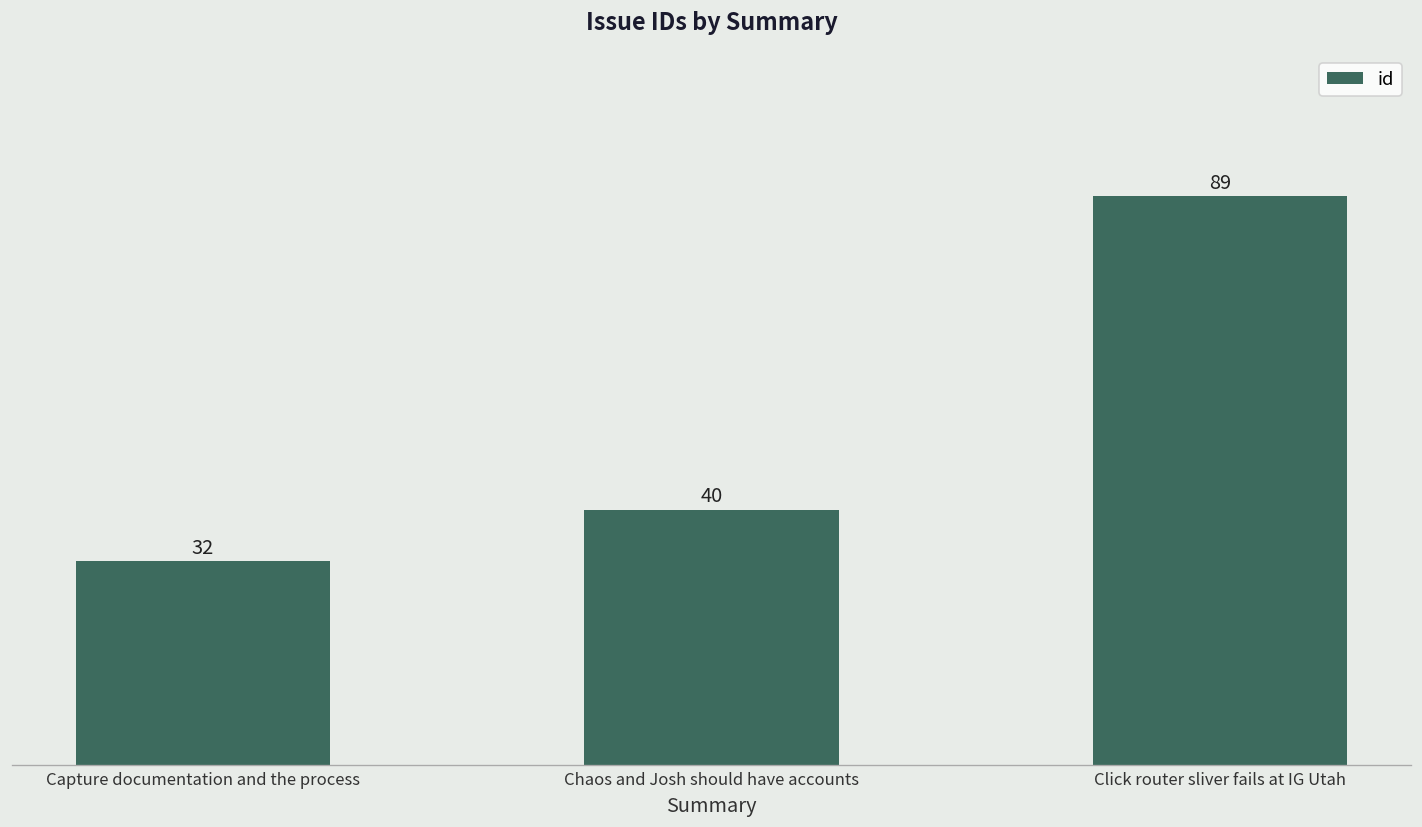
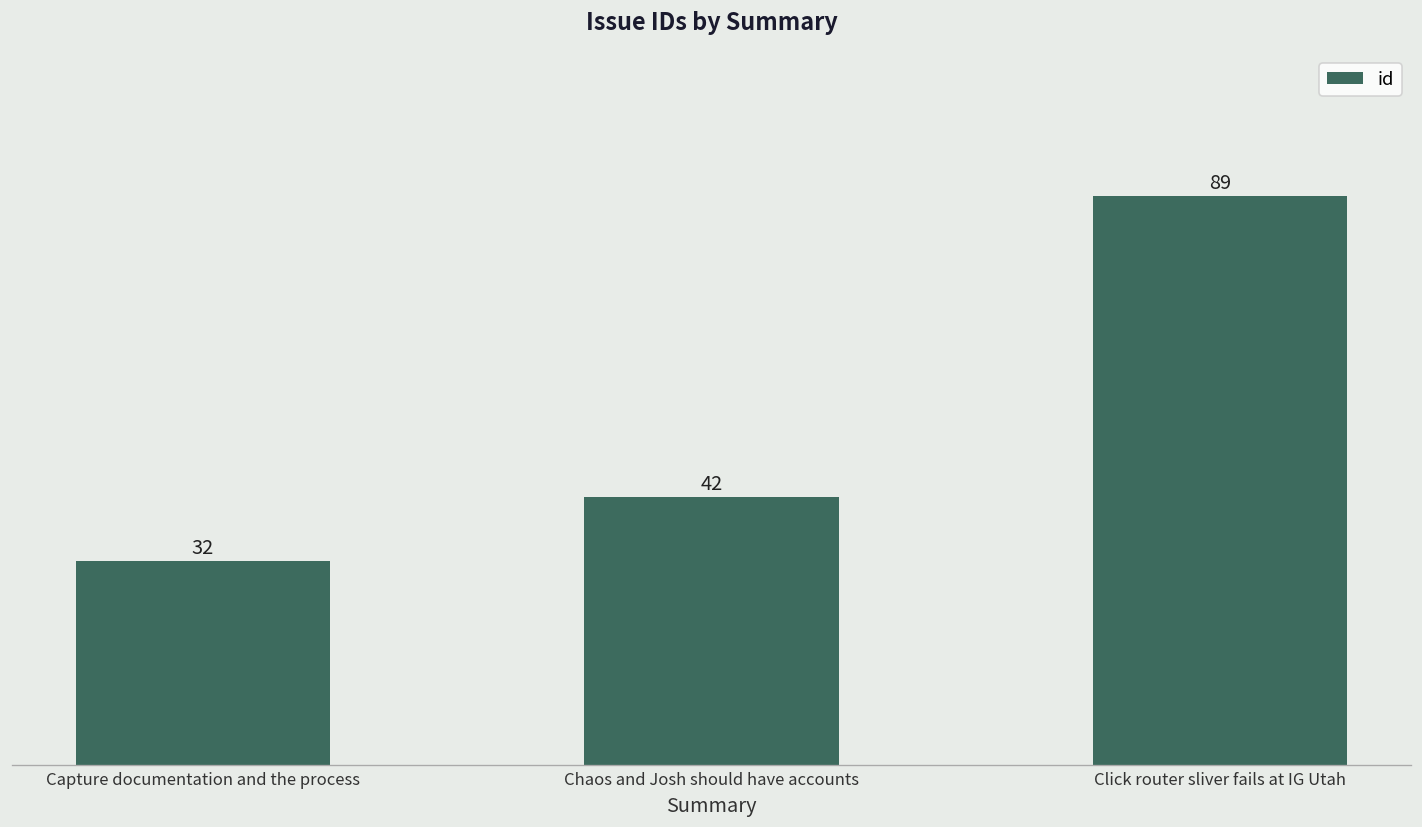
Chaos and Josh should have accounts: 40 -> 42
